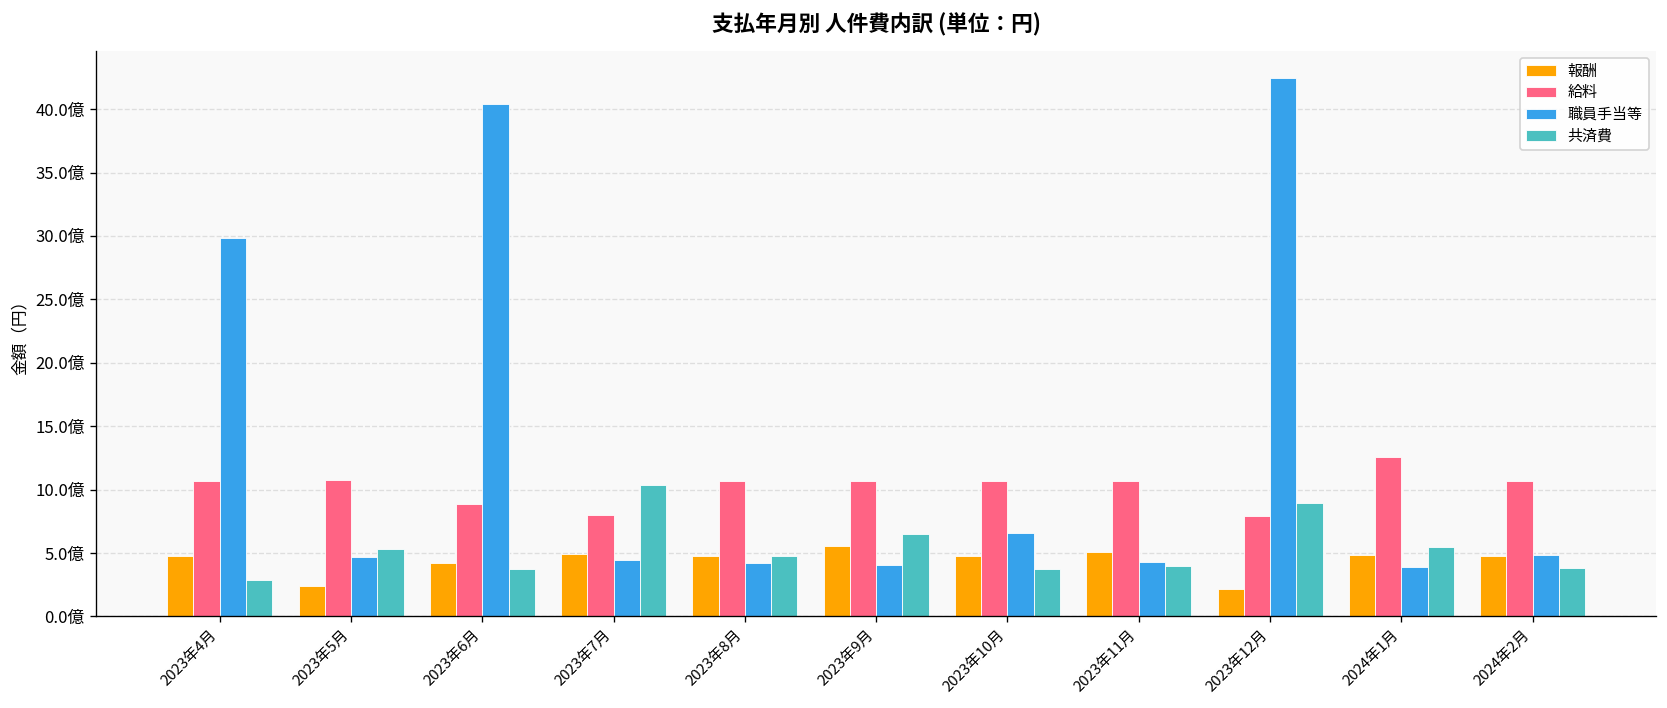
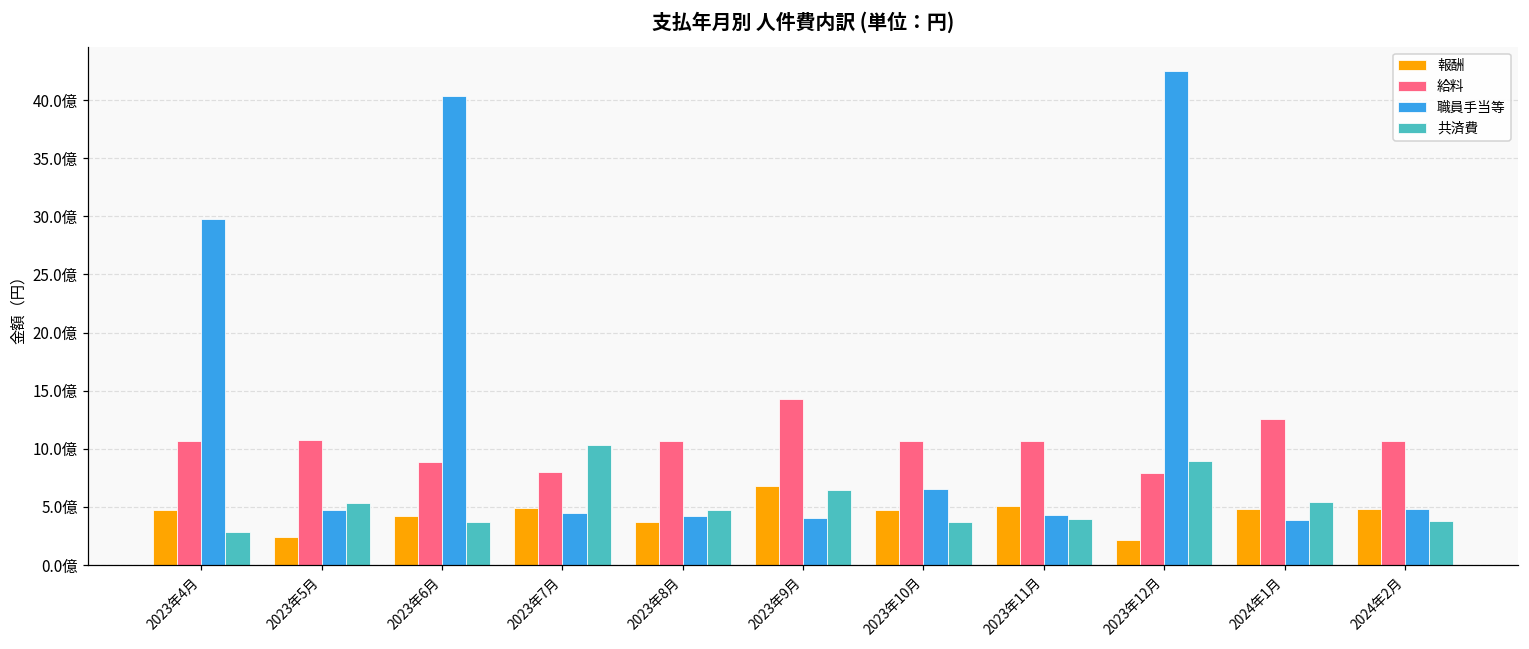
報酬, 2023年8月: 4.8億 -> 3.7億
報酬, 2023年9月: 5.6億 -> 6.8億
給料, 2023年9月: 10.7億 -> 14.2億
